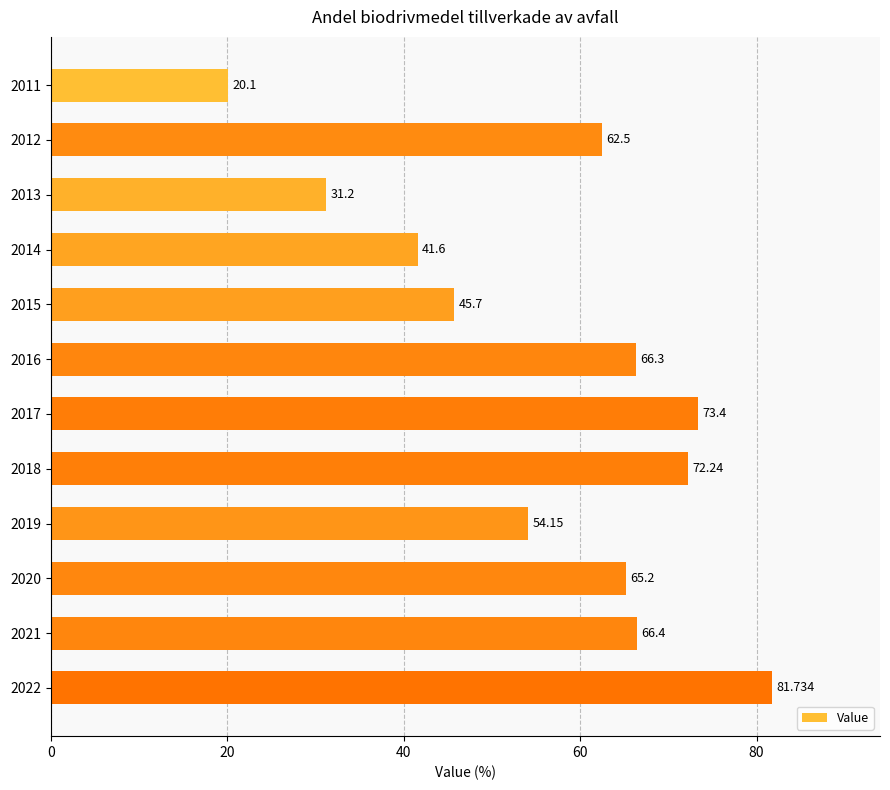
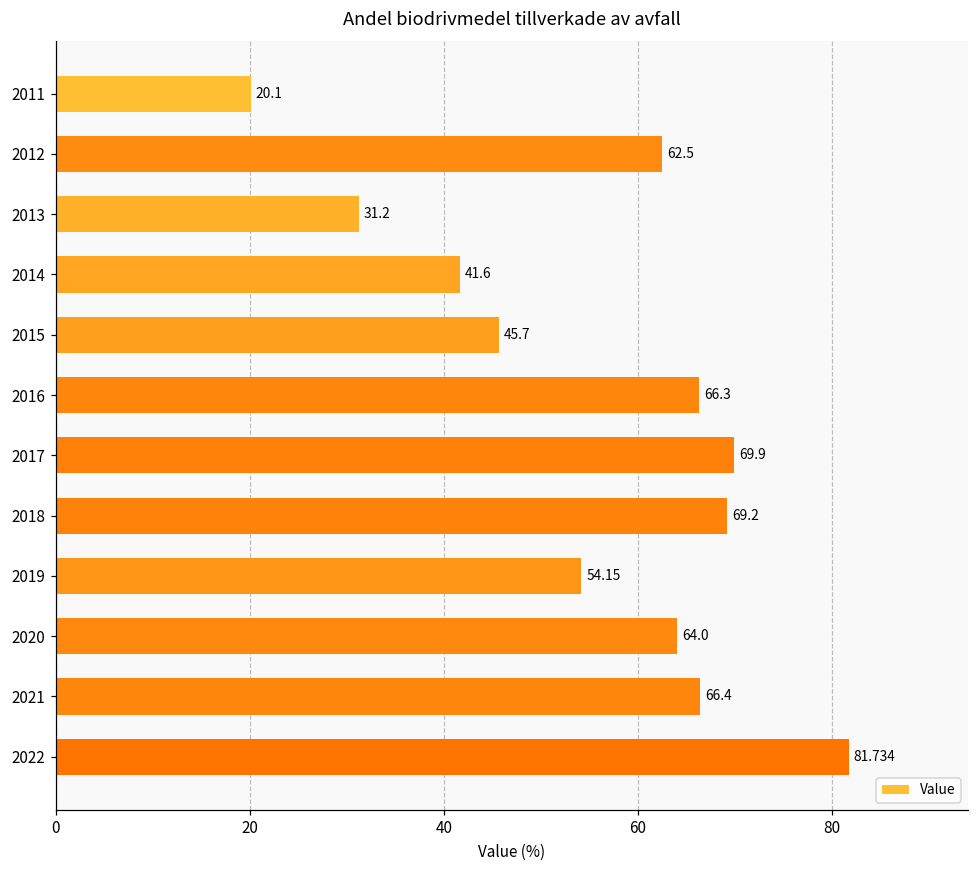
2017: 73.4 -> 69.9
2018: 72.24 -> 69.2
2020: 65.2 -> 64.0
